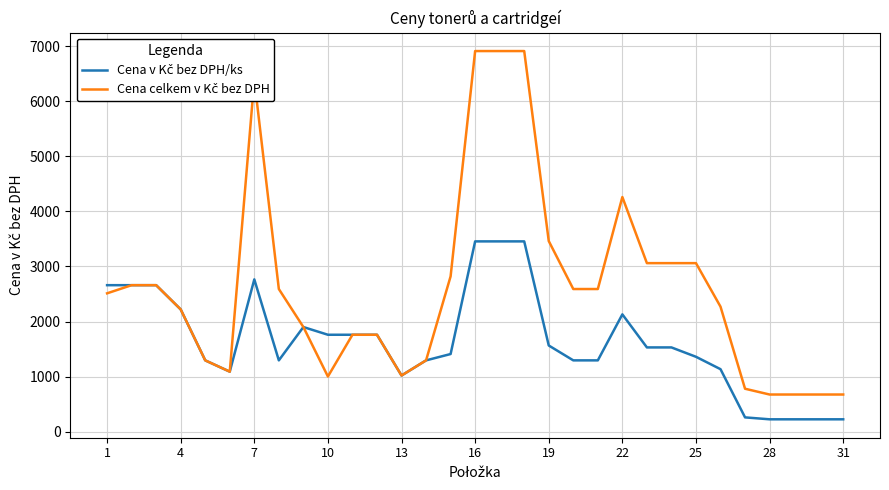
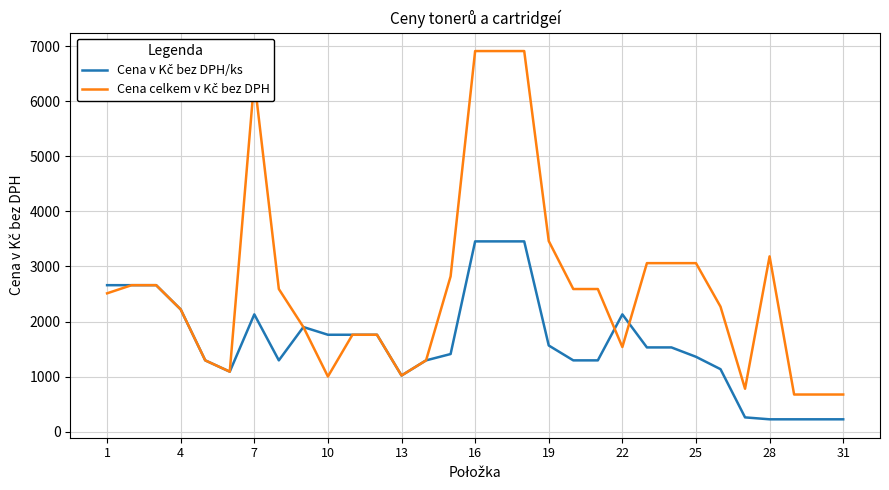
Cena v Kč bez DPH/ks, 7: 2800 -> 2100
Cena celkem v Kč bez DPH, 22: 4300 -> 1500
Cena celkem v Kč bez DPH, 28: 700 -> 3200
